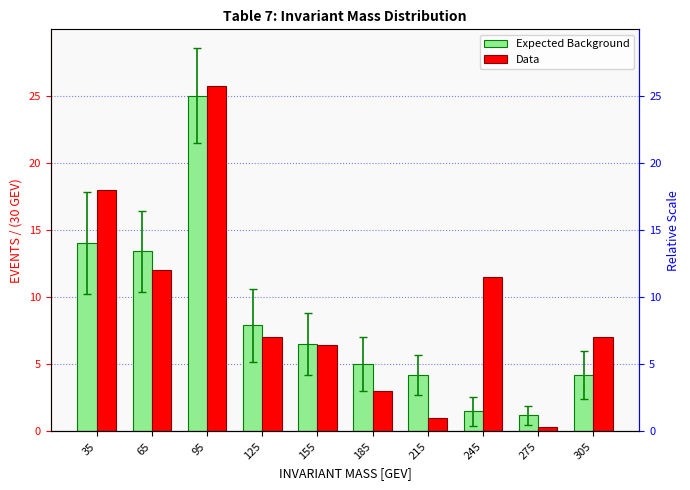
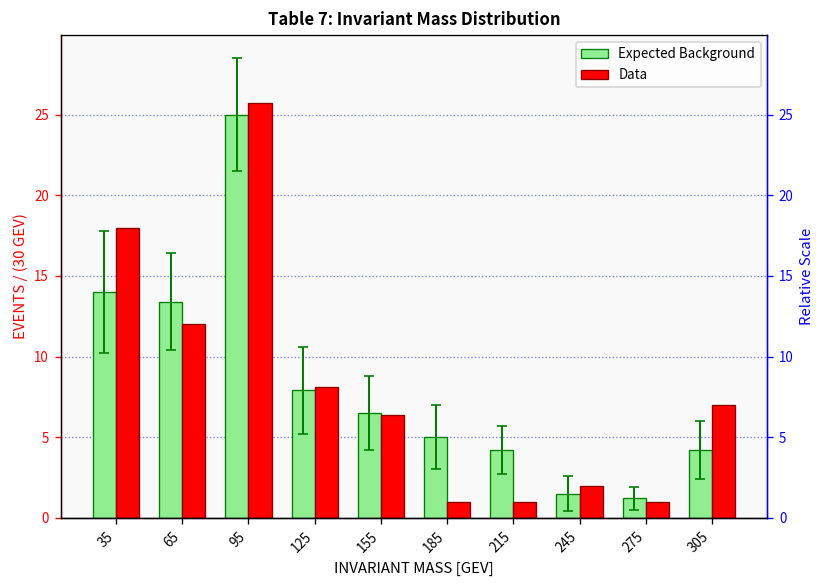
Data, 125: 7.0 -> 8.1
Data, 185: 3 -> 1
Data, 245: 11.5 -> 2.0
Data, 275: 0.3 -> 1.0
